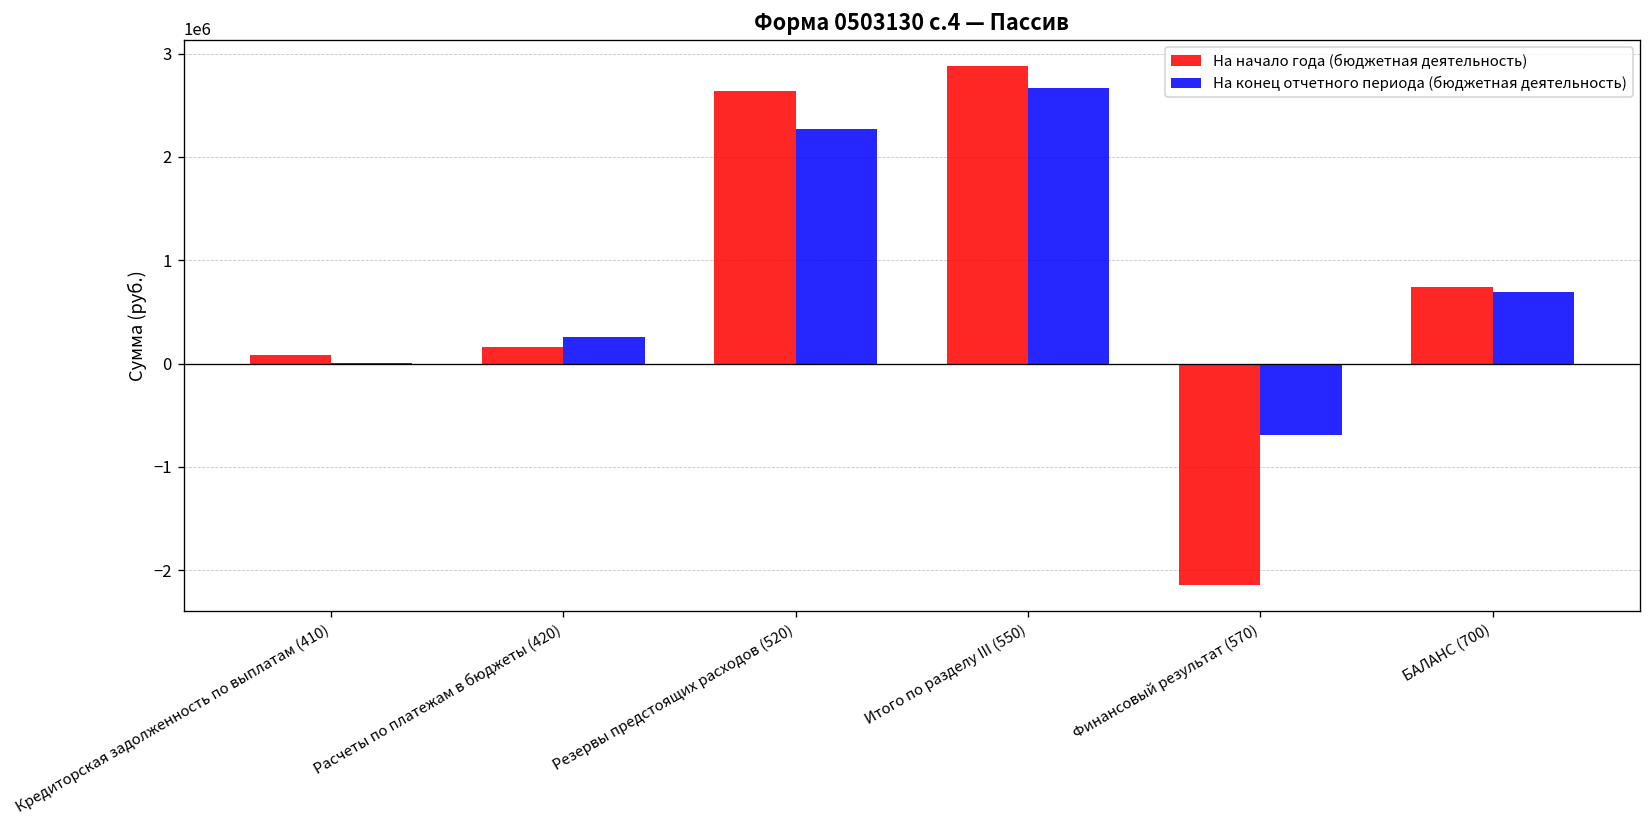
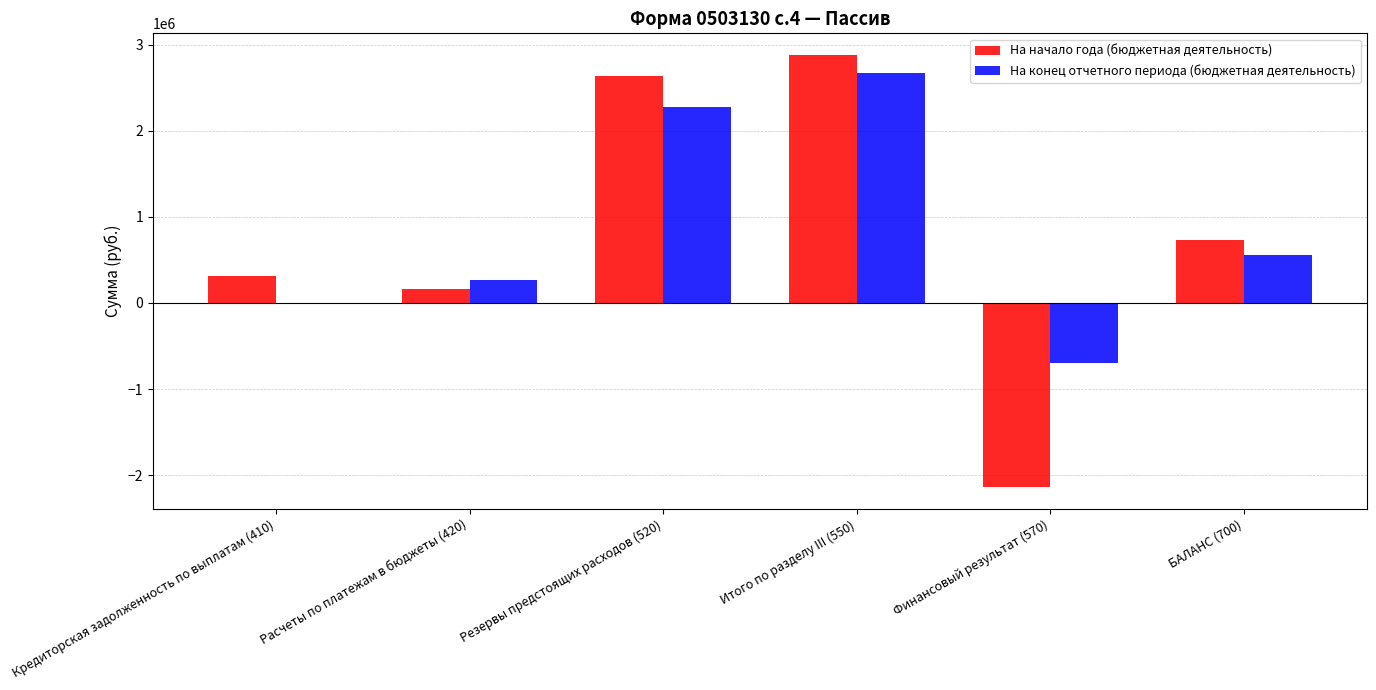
На начало года (бюджетная деятельность), Кредиторская задолженность по выплатам (410): 100000 -> 300000
На конец отчетного периода (бюджетная деятельность), БАЛАНС (700): 700000 -> 600000
